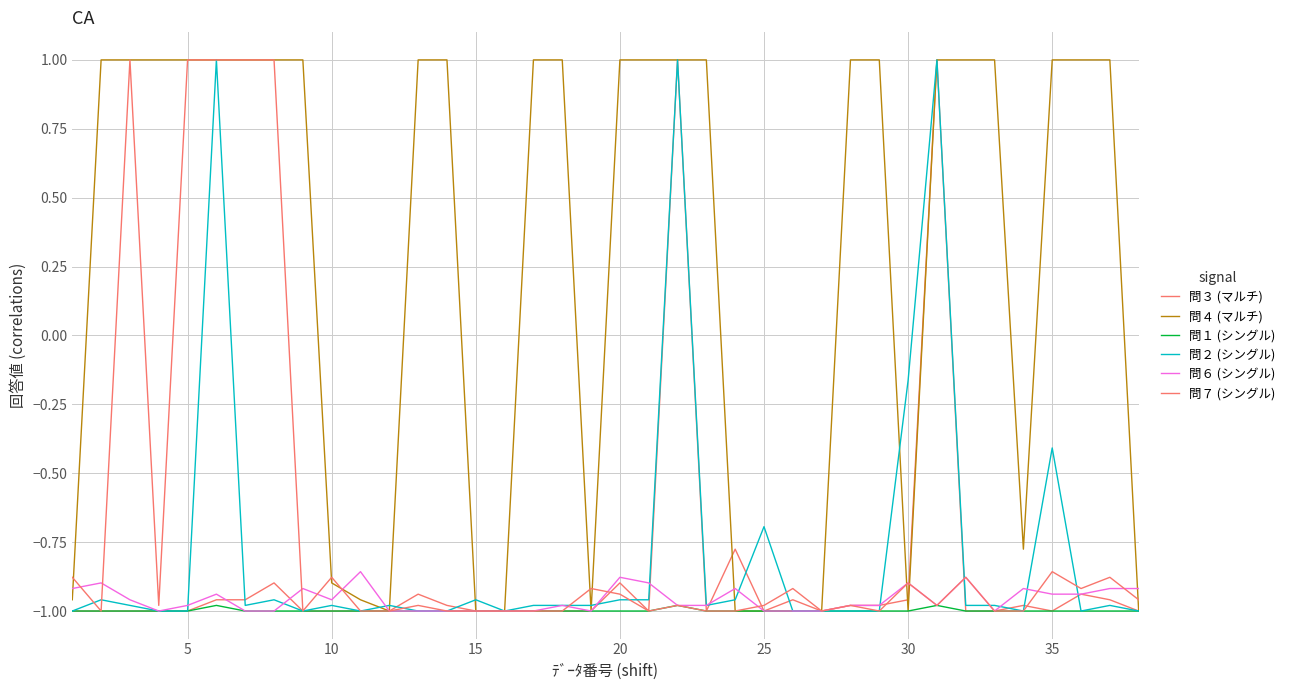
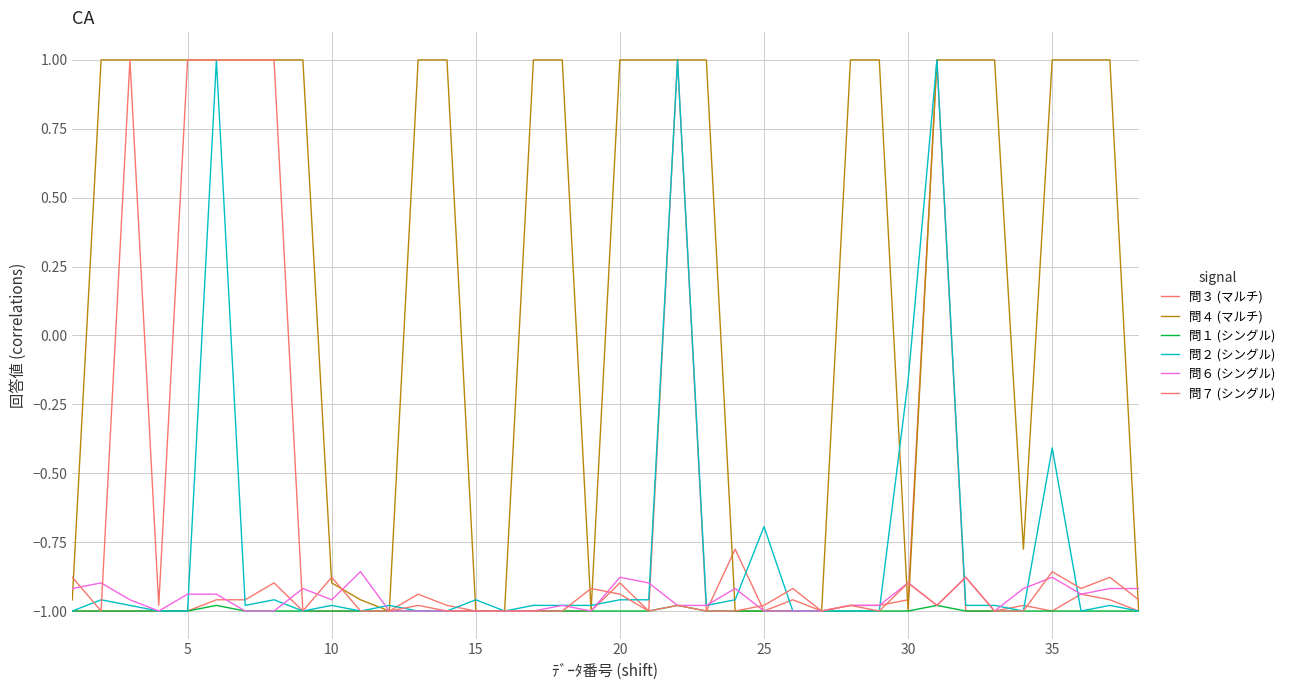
問６ (シングル), 5: -0.98 -> -0.94
問６ (シングル), 35: -0.94 -> -0.88
